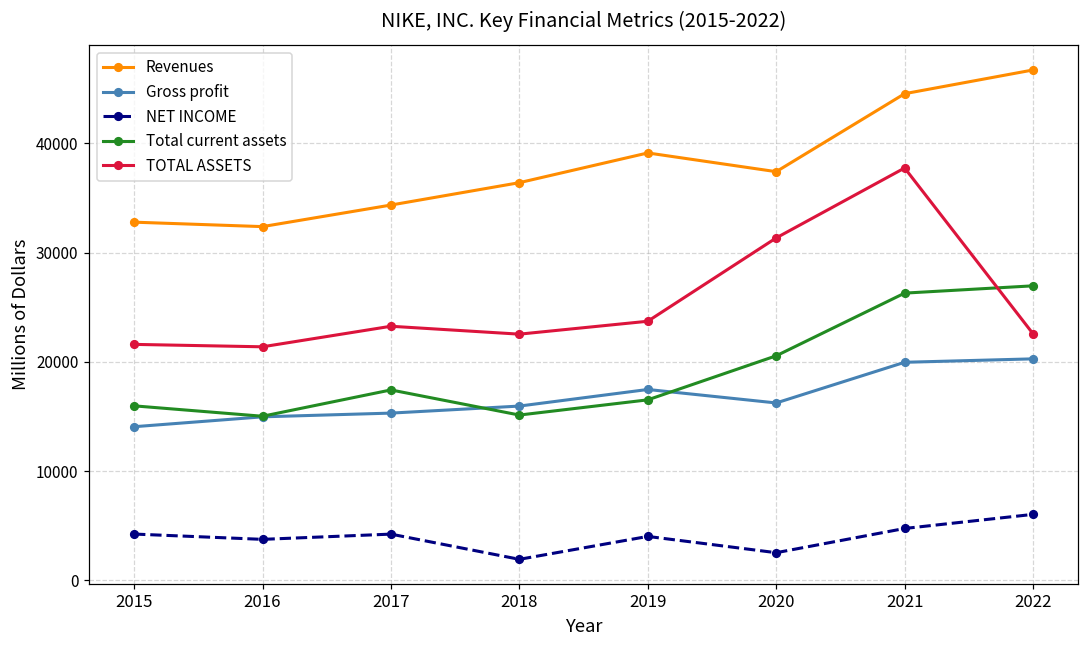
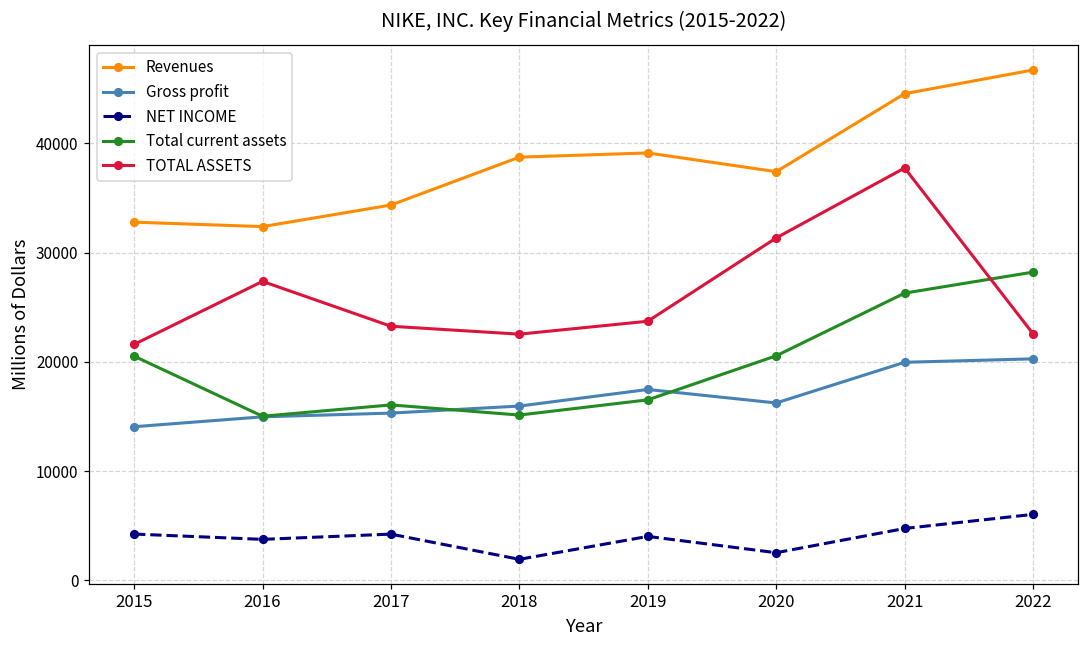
Total current assets, 2015: 16000 -> 21000
TOTAL ASSETS, 2016: 21000 -> 27000
Total current assets, 2017: 17000 -> 16000
Revenues, 2018: 36000 -> 39000
Total current assets, 2022: 27000 -> 28000
